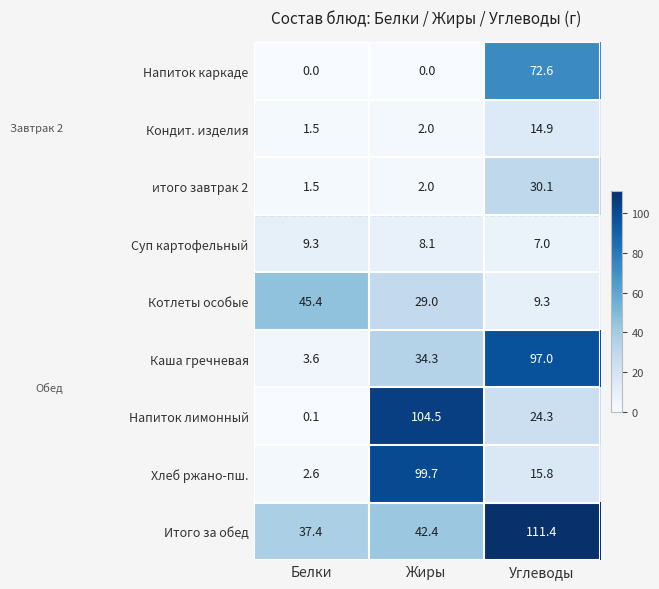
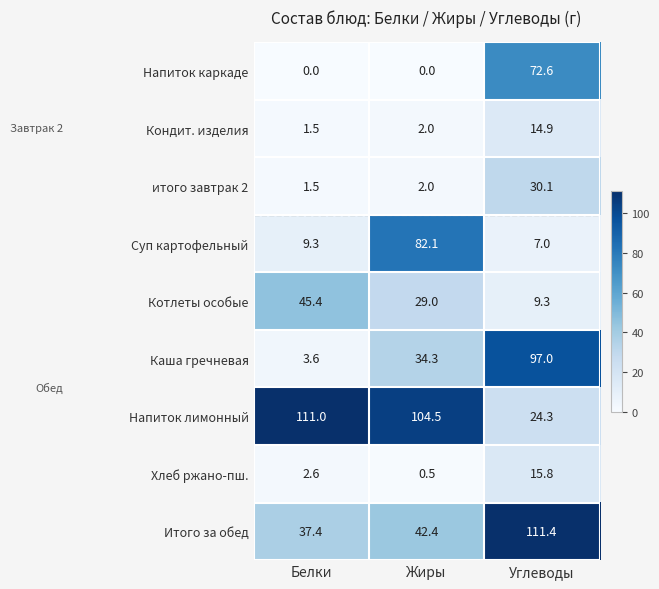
Суп картофельный, Жиры: 8.1 -> 82.1
Напиток лимонный, Белки: 0.1 -> 111.0
Хлеб ржано-пш., Жиры: 99.7 -> 0.5
